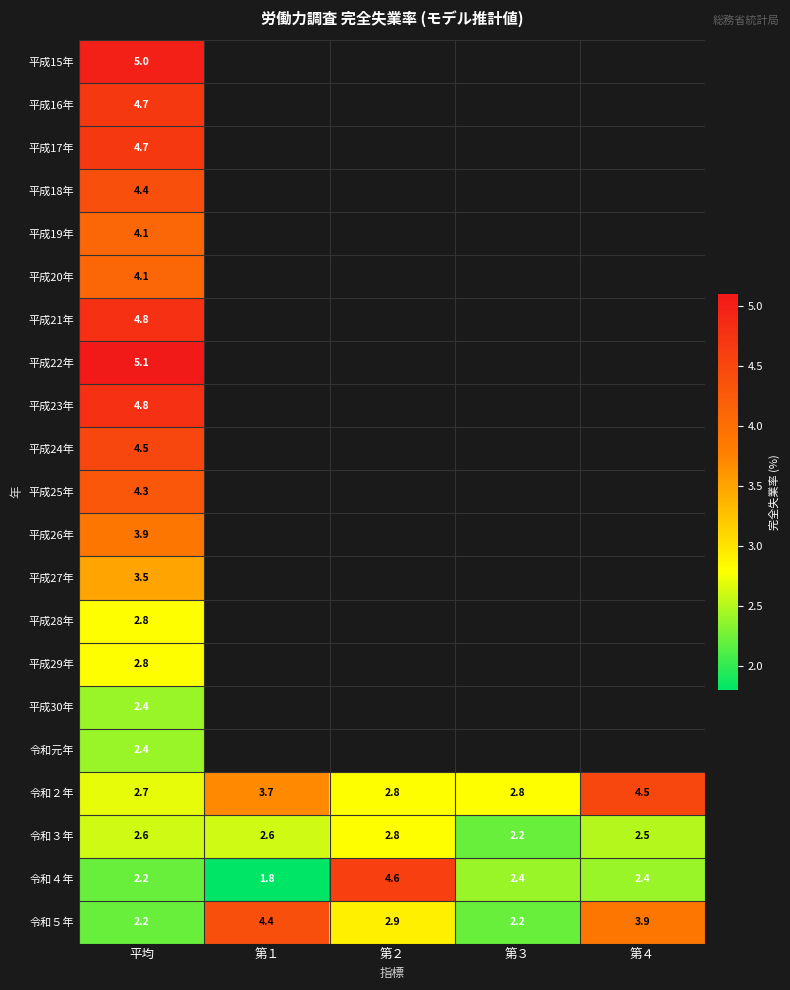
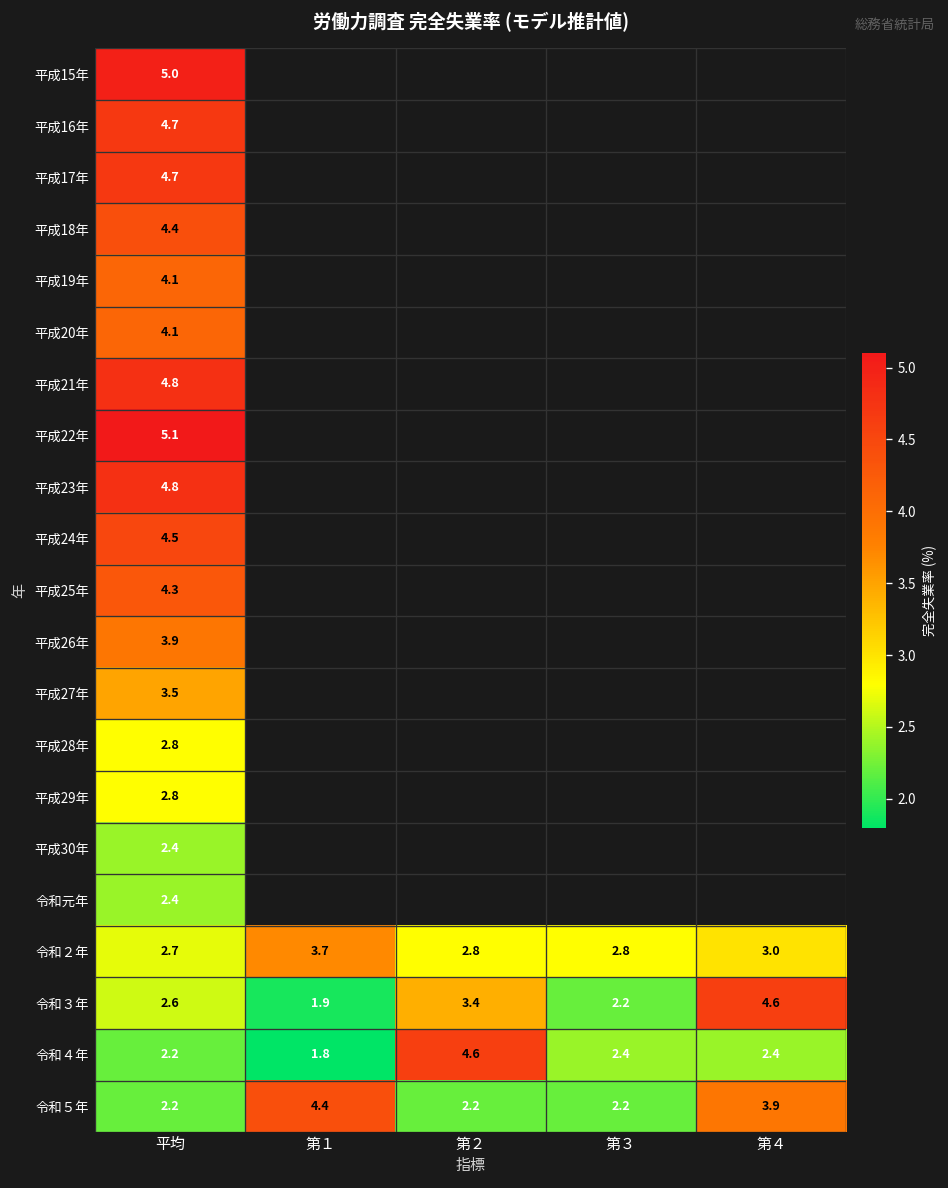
令和２年, 第４: 4.5 -> 3.0
令和３年, 第１: 2.6 -> 1.9
令和３年, 第２: 2.8 -> 3.4
令和３年, 第４: 2.5 -> 4.6
令和５年, 第２: 2.9 -> 2.2
